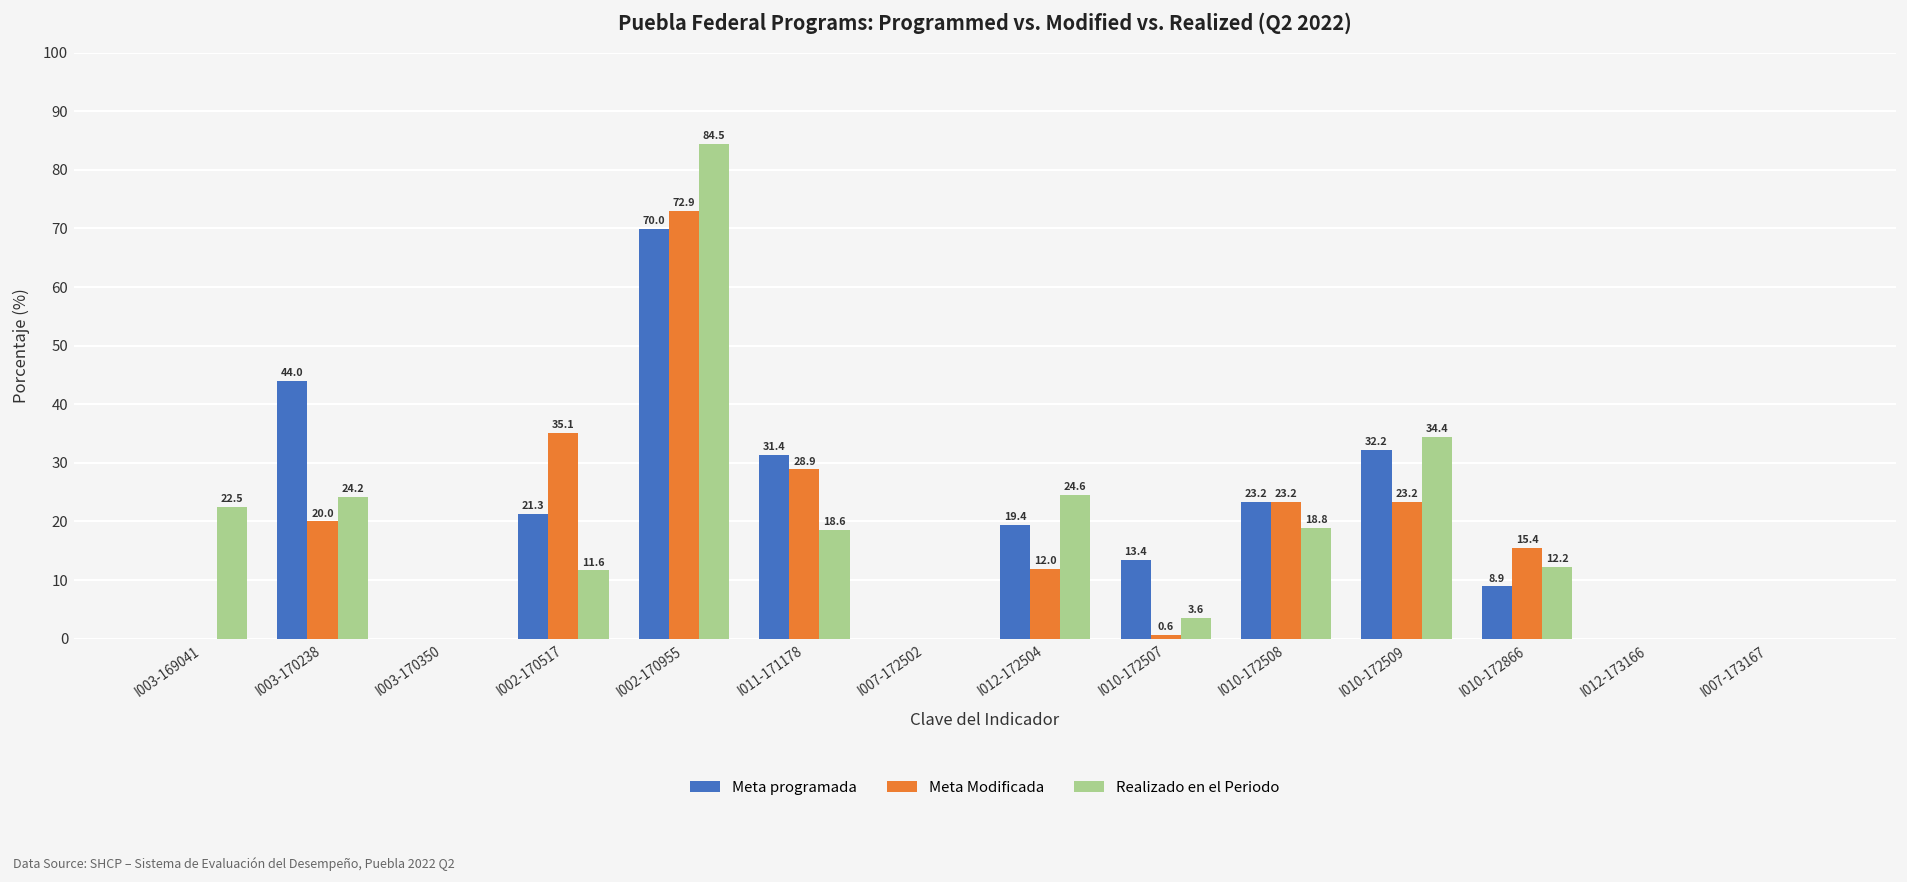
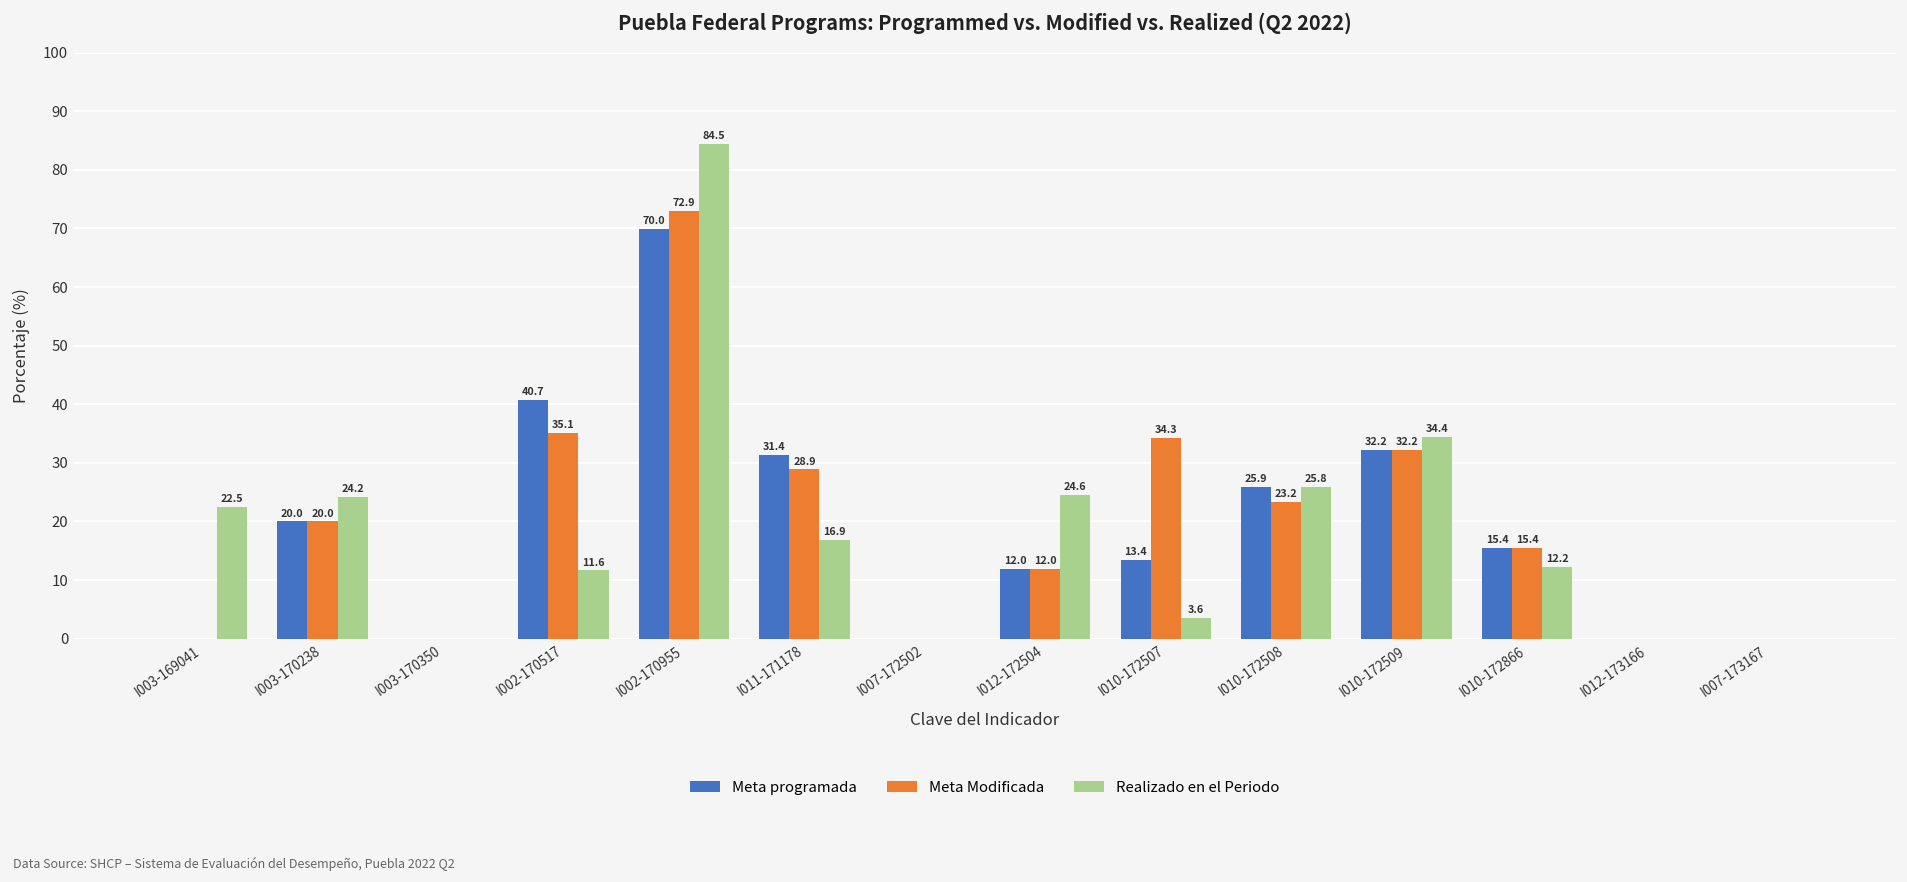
Meta programada, I003-170238: 44.0 -> 20.0
Meta programada, I002-170517: 21.3 -> 40.7
Realizado en el Periodo, I011-171178: 18.6 -> 16.9
Meta programada, I012-172504: 19.4 -> 12.0
Meta Modificada, I010-172507: 0.6 -> 34.3
Meta programada, I010-172508: 23.2 -> 25.9
Realizado en el Periodo, I010-172508: 18.8 -> 25.8
Meta Modificada, I010-172509: 23.2 -> 32.2
Meta programada, I010-172866: 8.9 -> 15.4
